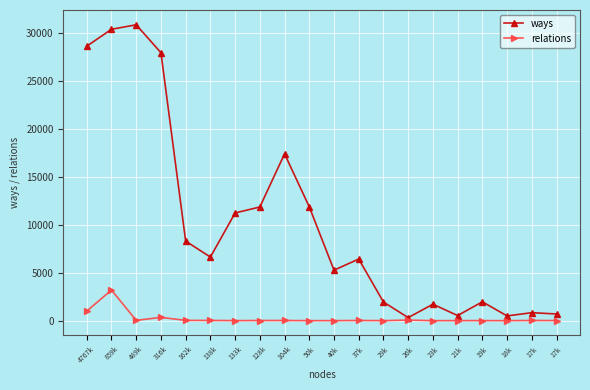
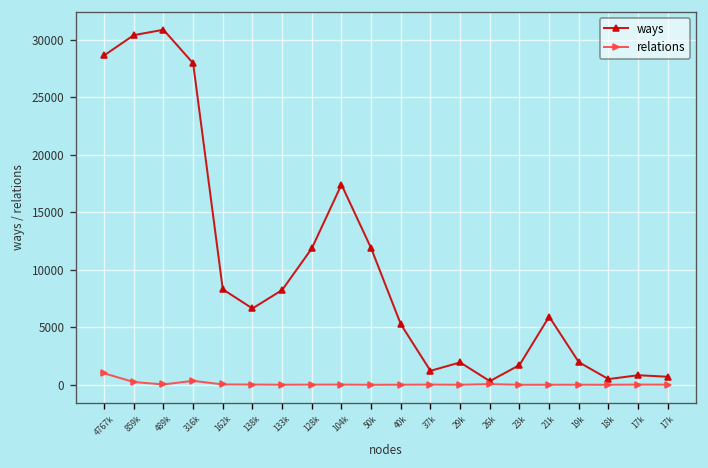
relations, 859k: 3000 -> 0
ways, 133k: 11000 -> 8000
ways, 37k: 6000 -> 1000
ways, 21k: 1000 -> 6000
